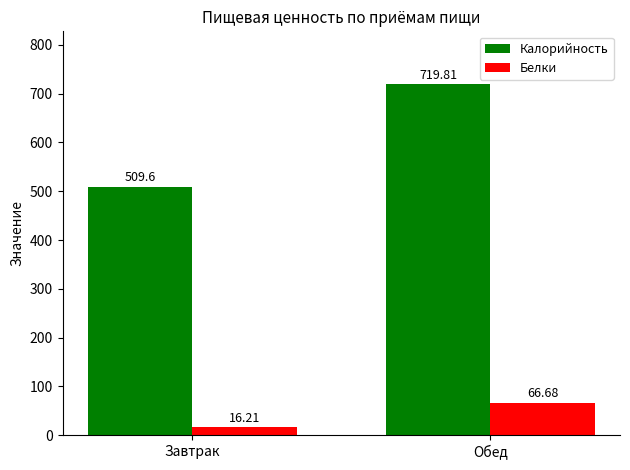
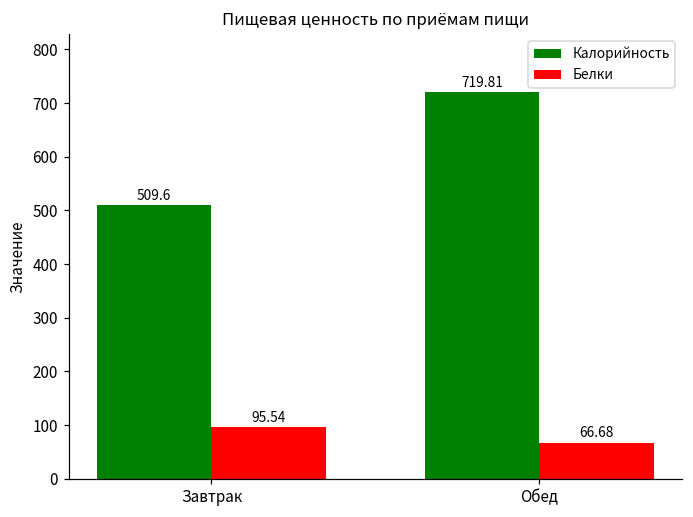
Белки, Завтрак: 16.21 -> 95.54
